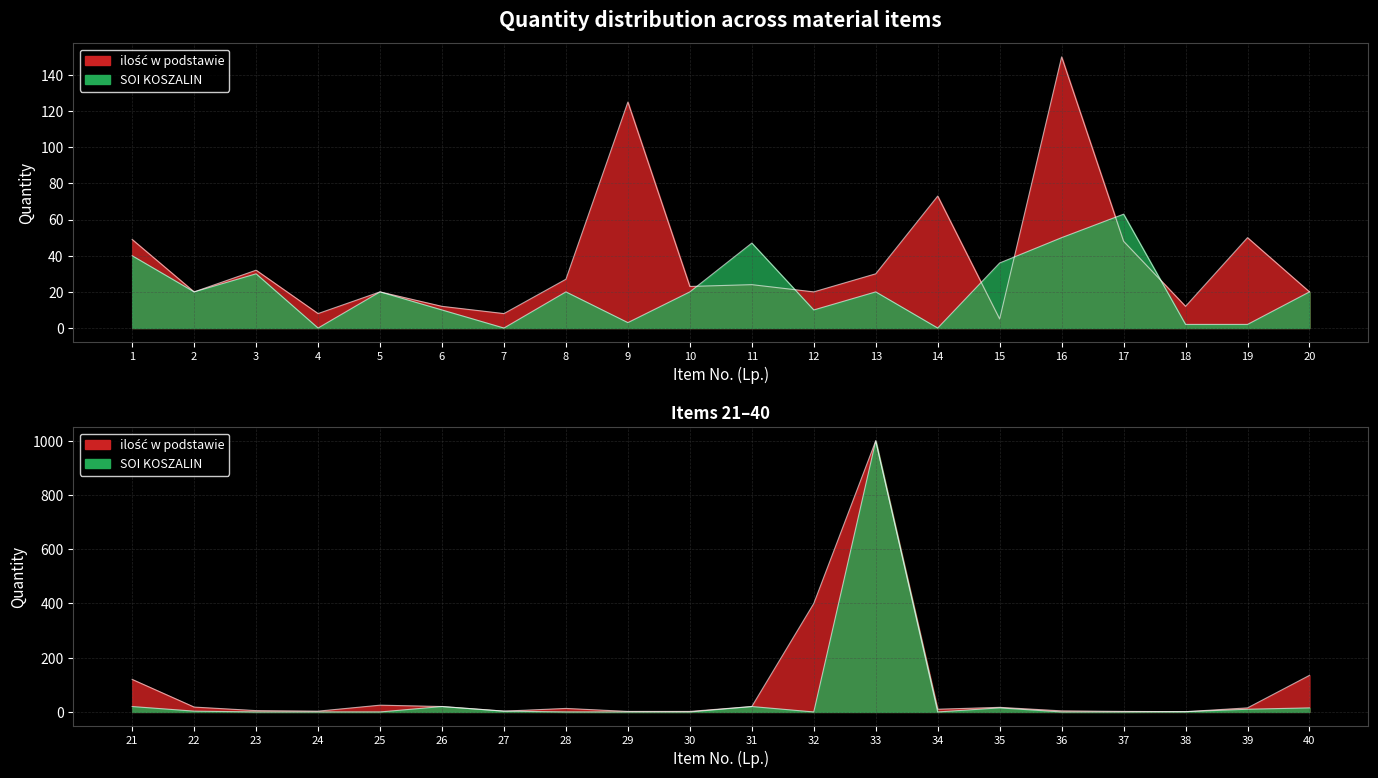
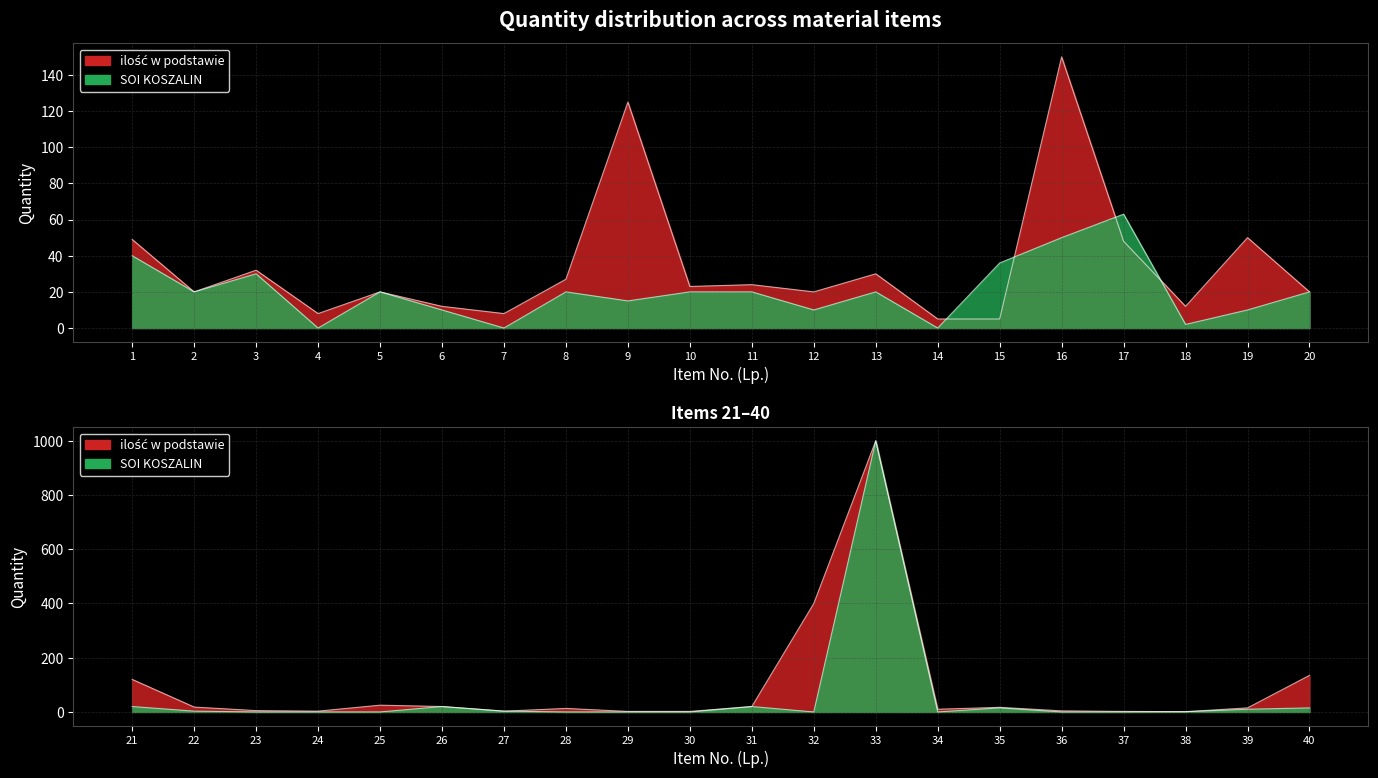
Quantity distribution across material items, SOI KOSZALIN, 9: 3 -> 15
Quantity distribution across material items, SOI KOSZALIN, 11: 47 -> 20
Quantity distribution across material items, ilość w podstawie, 14: 73 -> 5
Quantity distribution across material items, SOI KOSZALIN, 19: 2 -> 10
